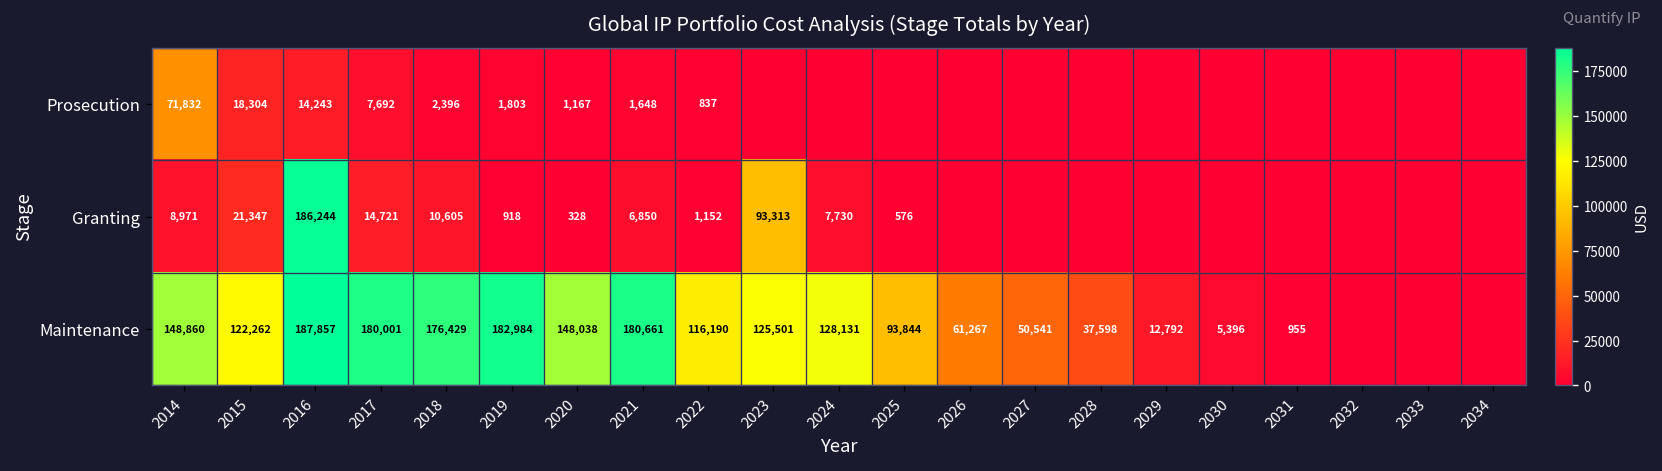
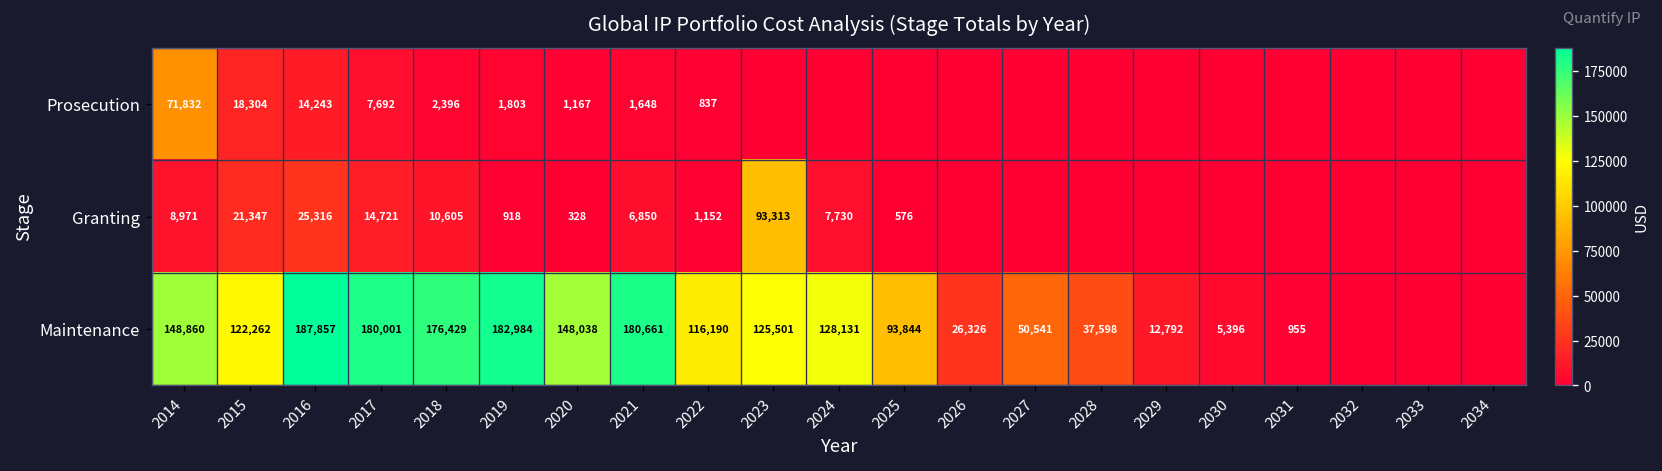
Granting, 2016: 186,244 -> 25,316
Maintenance, 2026: 61,267 -> 26,326
